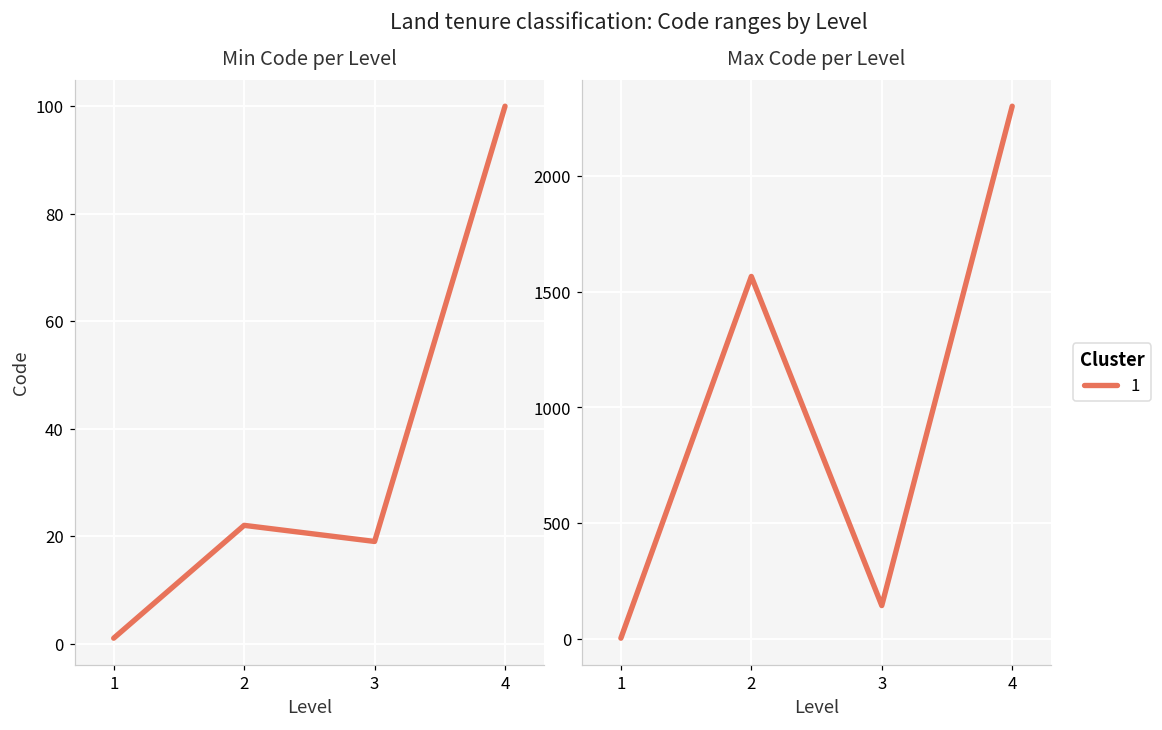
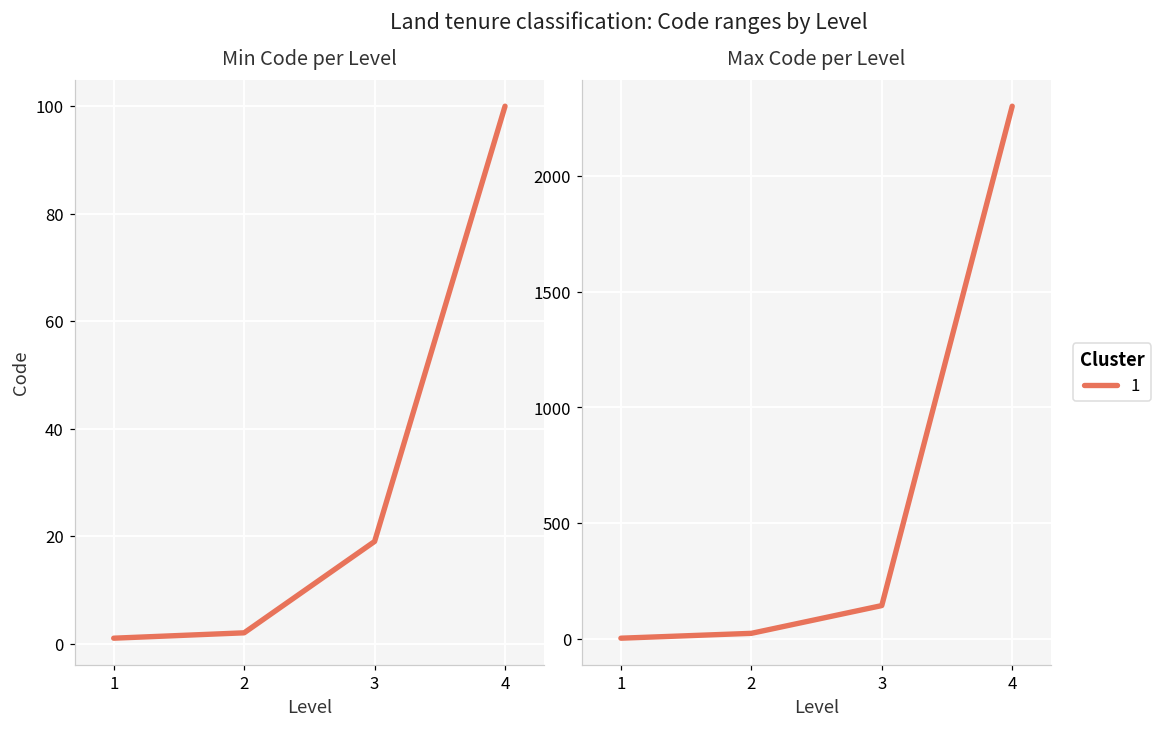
Min Code per Level, 2: 22 -> 2
Max Code per Level, 2: 1570 -> 20
